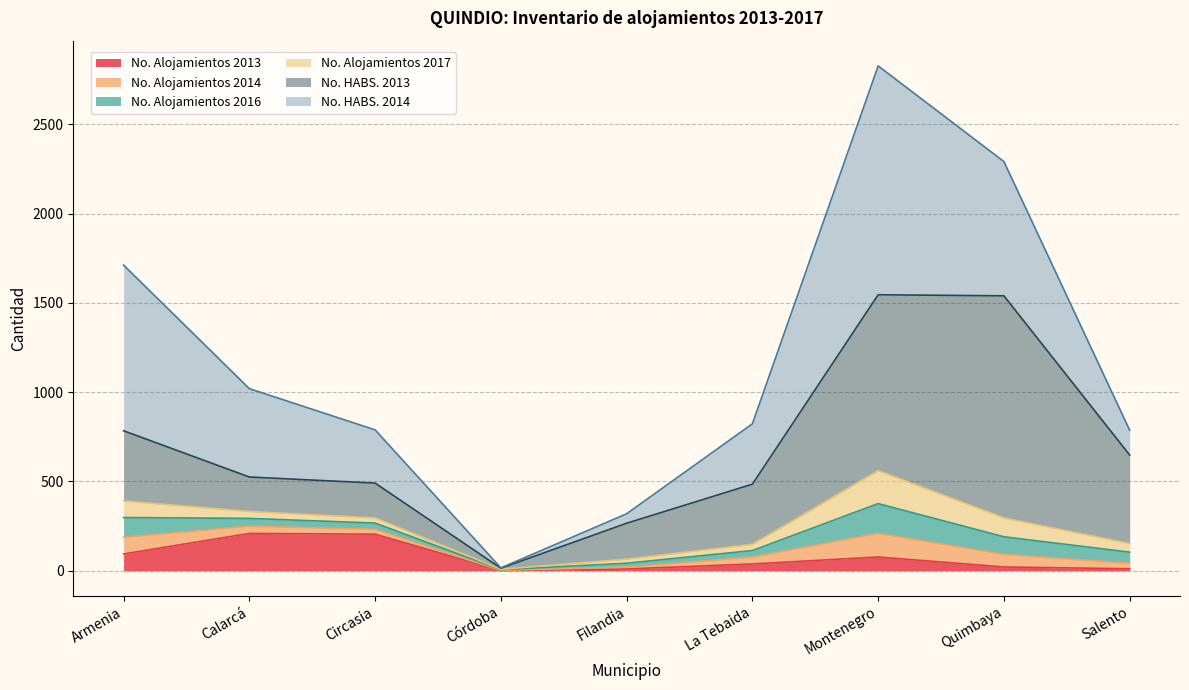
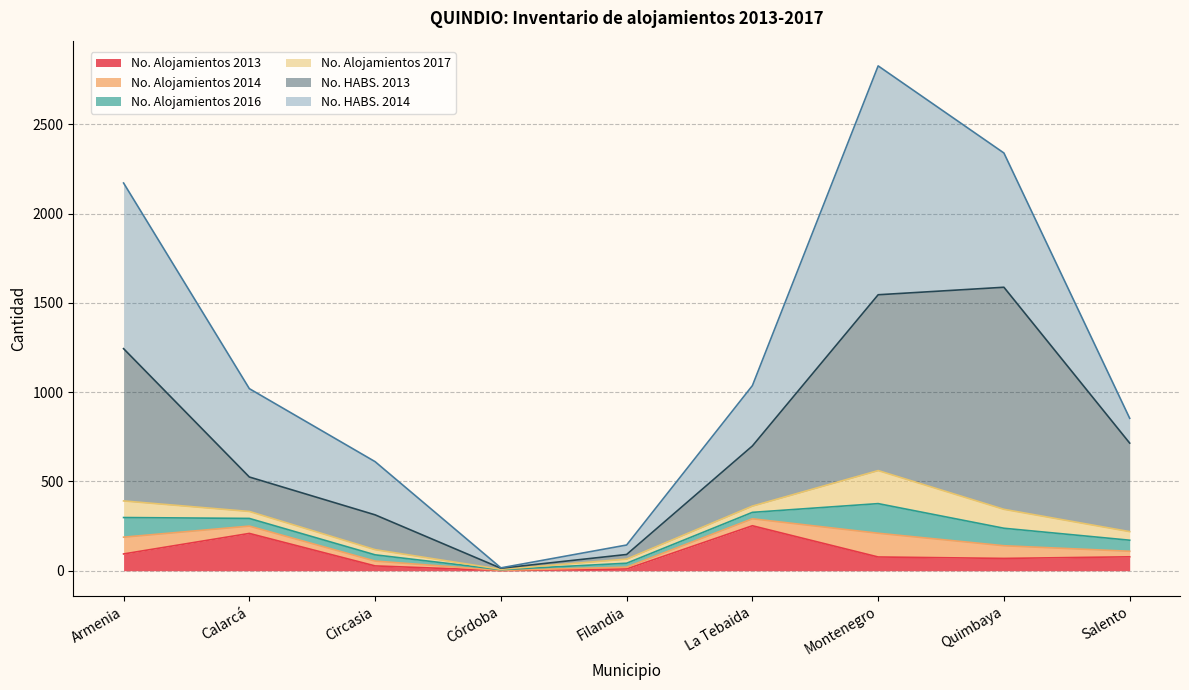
No. HABS. 2013, Armenia: 390 -> 850
No. Alojamientos 2013, Circasia: 210 -> 30
No. HABS. 2013, Filandia: 200 -> 30
No. Alojamientos 2013, La Tebaida: 40 -> 250
No. Alojamientos 2013, Quimbaya: 20 -> 70
No. Alojamientos 2013, Salento: 10 -> 80
